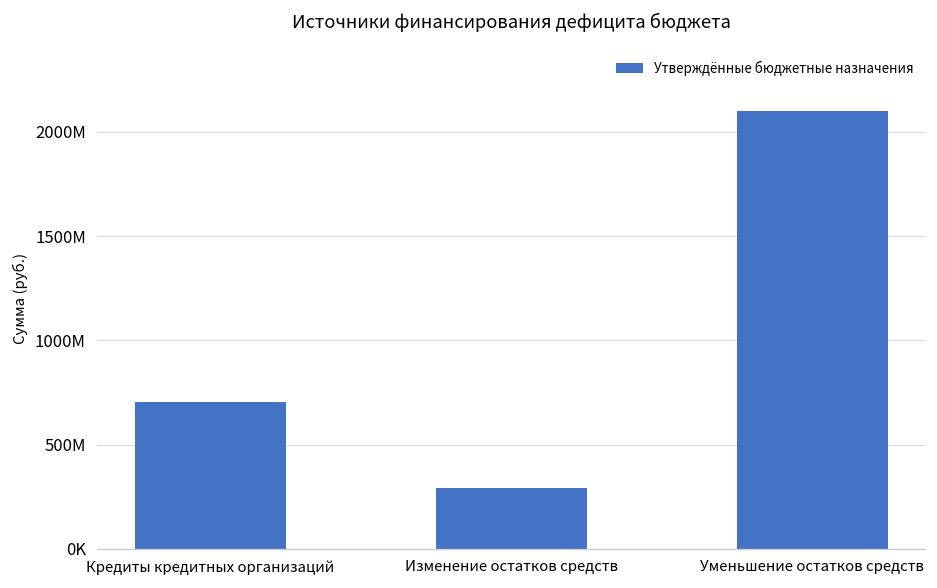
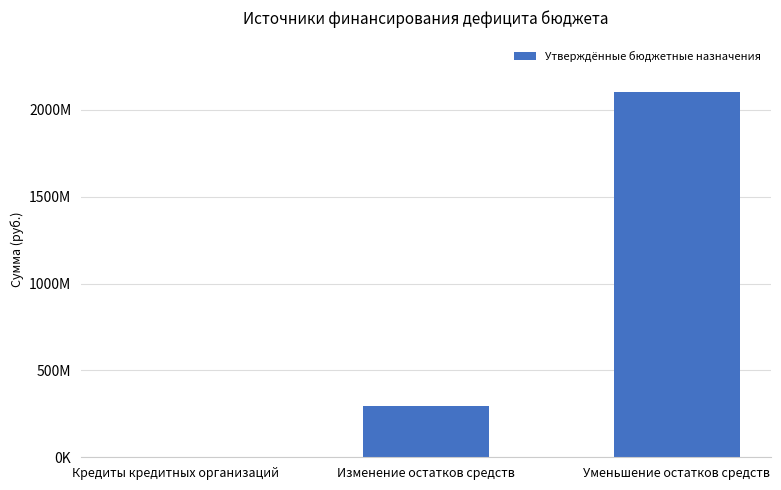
Кредиты кредитных организаций: 710000000 -> 0
